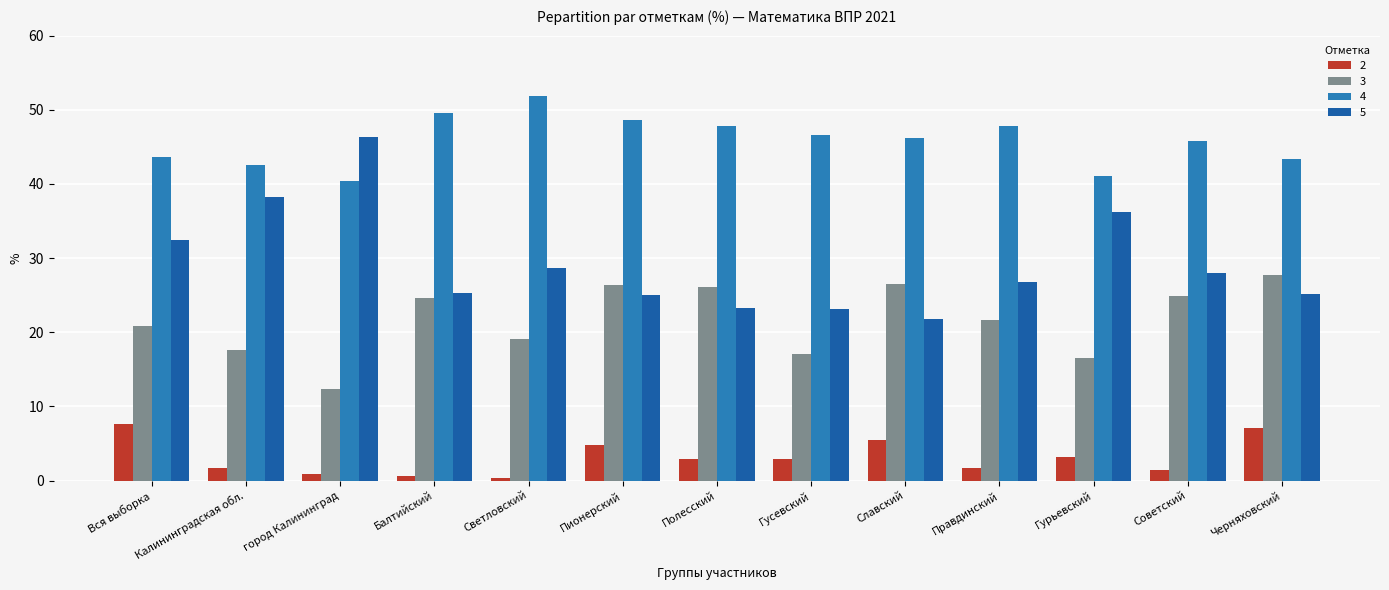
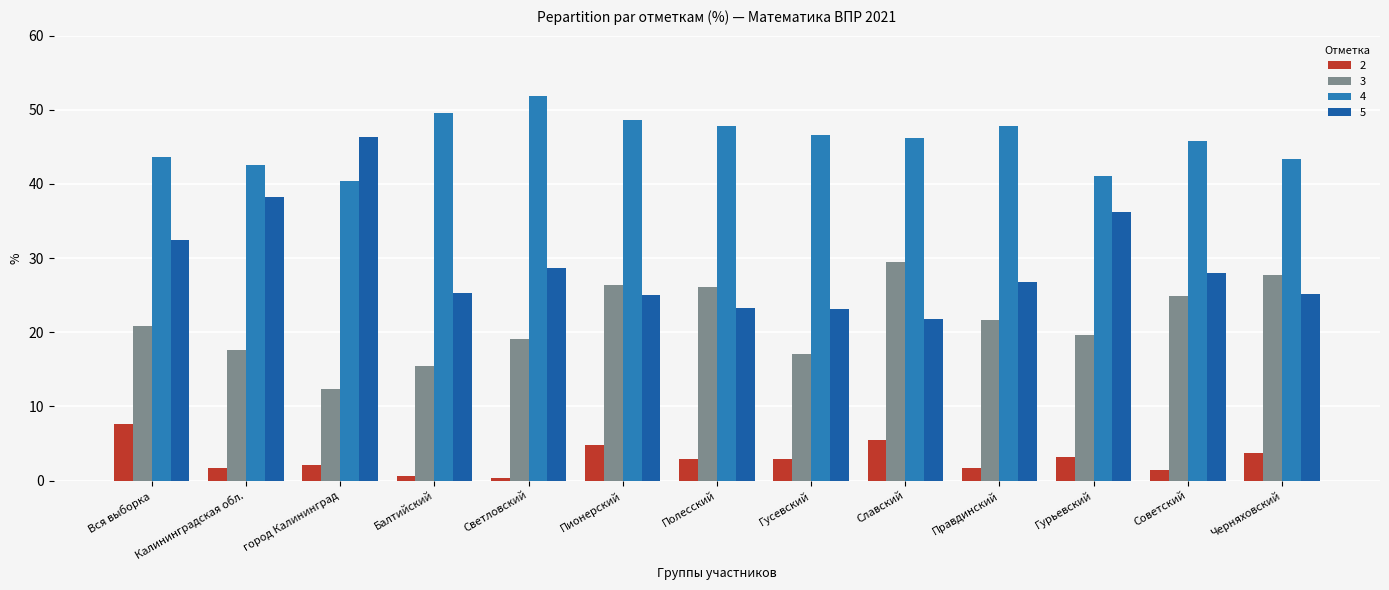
2, город Калининград: 1 -> 2
3, Балтийский: 25 -> 16
3, Славский: 27 -> 29
3, Гурьевский: 17 -> 20
2, Черняховский: 7 -> 4
